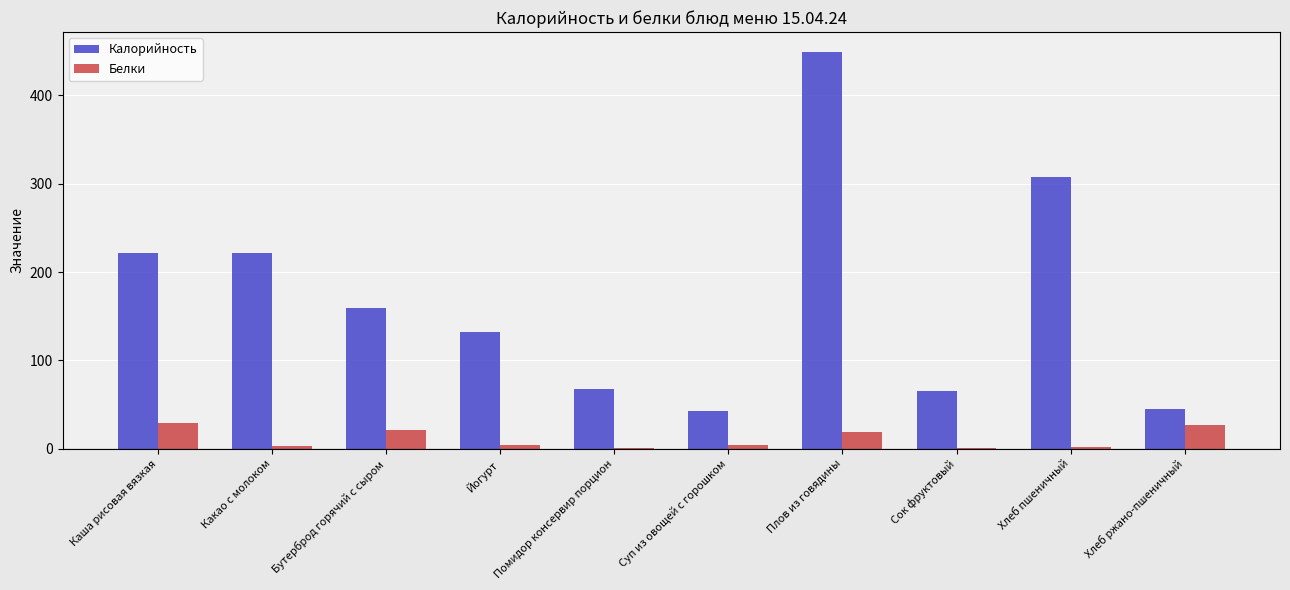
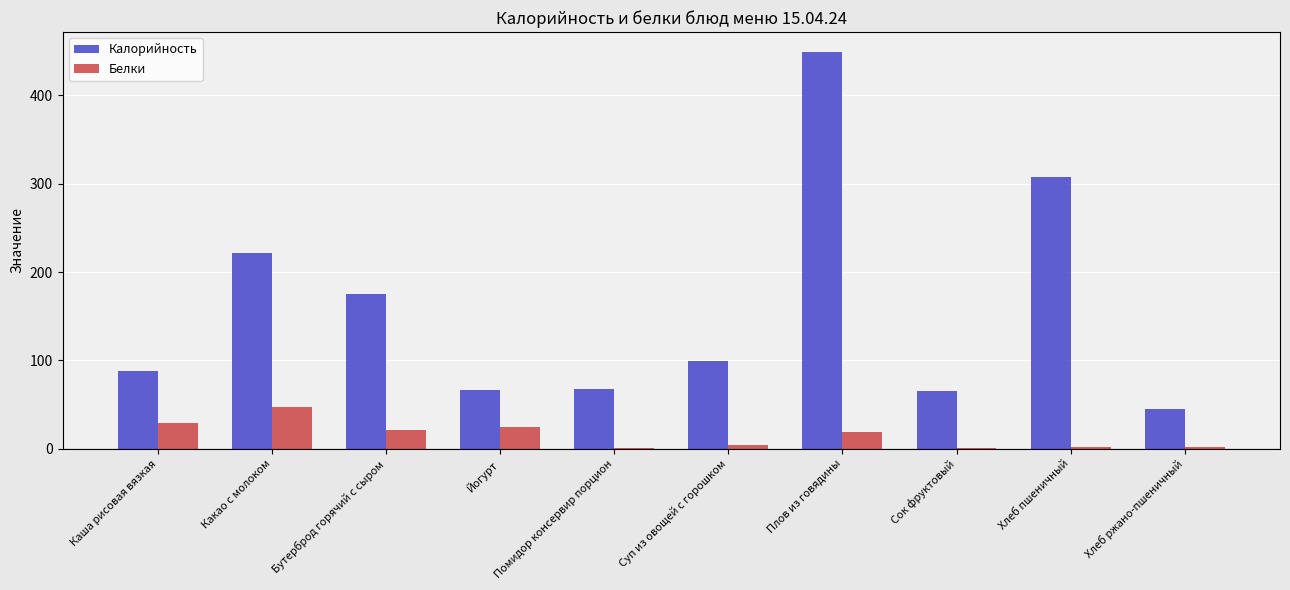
Калорийность, Каша рисовая вязкая: 220 -> 90
Белки, Какао с молоком: 0 -> 50
Калорийность, Бутерброд горячий с сыром: 160 -> 180
Калорийность, Йогурт: 130 -> 70
Белки, Йогурт: 0 -> 20
Калорийность, Суп из овощей с горошком: 40 -> 100
Белки, Хлеб ржано-пшеничный: 30 -> 0
